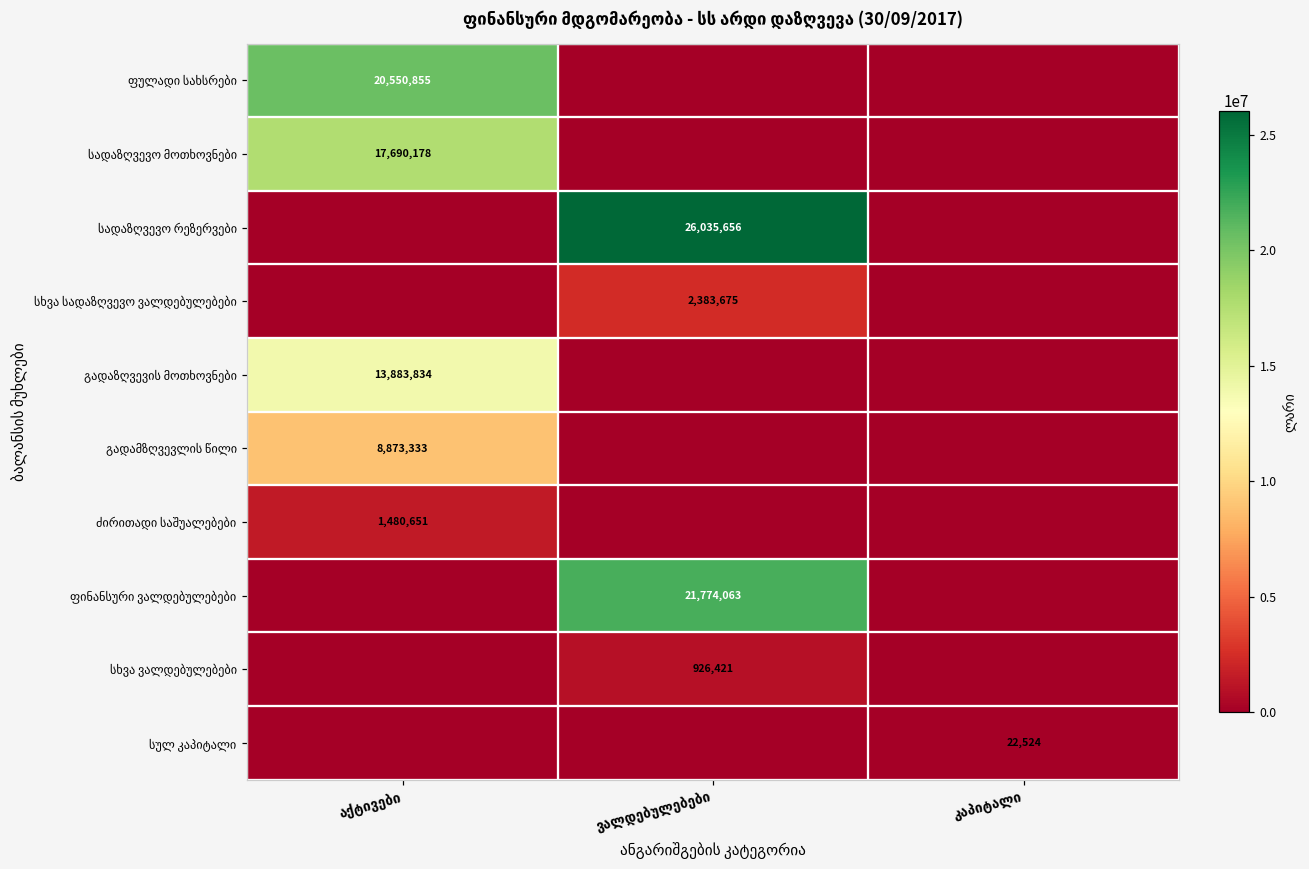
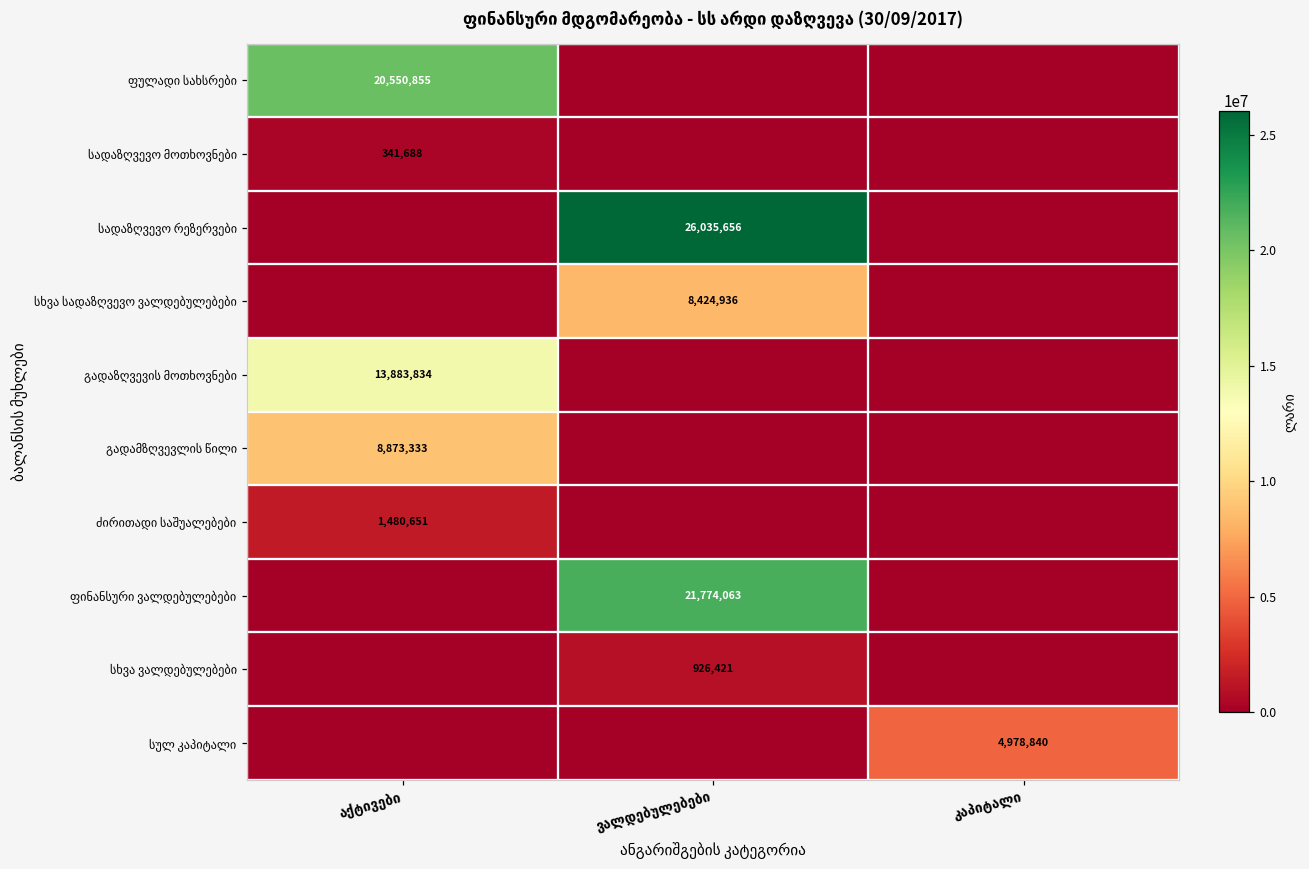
სადაზღვევო მოთხოვნები, აქტივები: 17,690,178 -> 341,688
სხვა სადაზღვევო ვალდებულებები, ვალდებულებები: 2,383,675 -> 8,424,936
სულ კაპიტალი, კაპიტალი: 22,524 -> 4,978,840
